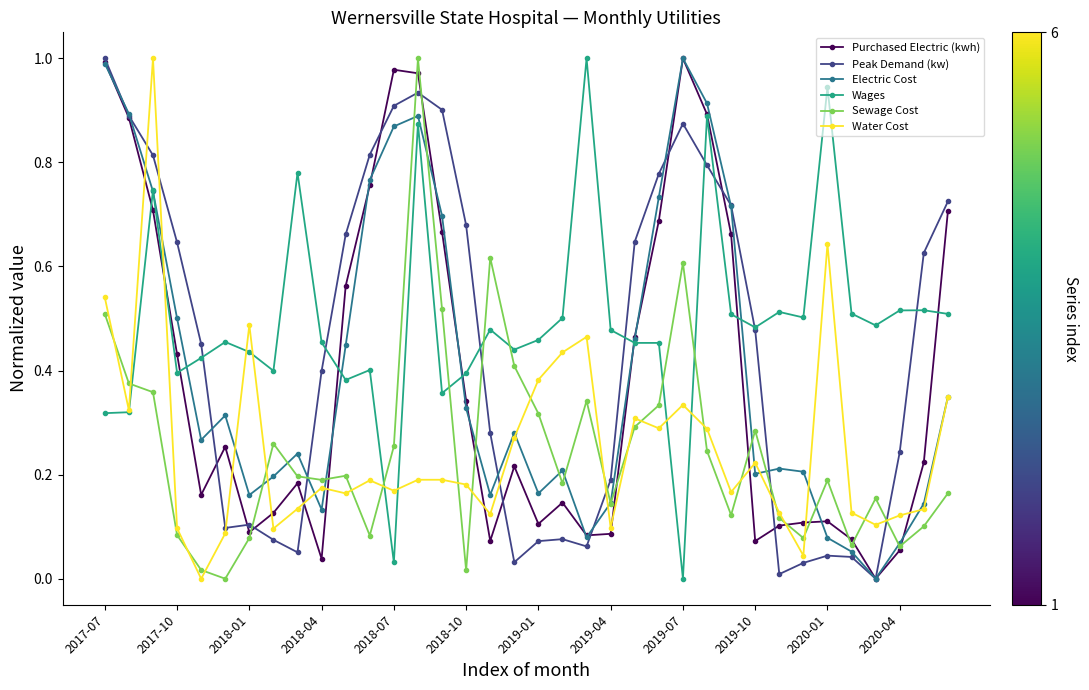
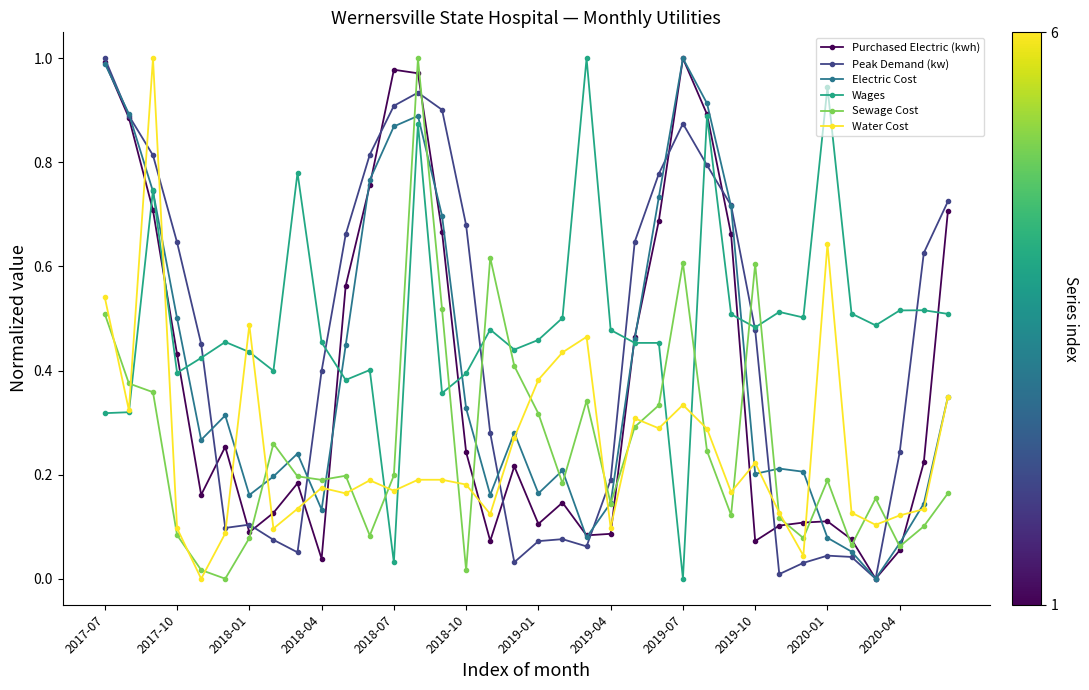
Sewage Cost, 2018-07: 0.25 -> 0.20
Purchased Electric (kwh), 2018-10: 0.34 -> 0.24
Sewage Cost, 2019-10: 0.28 -> 0.61
